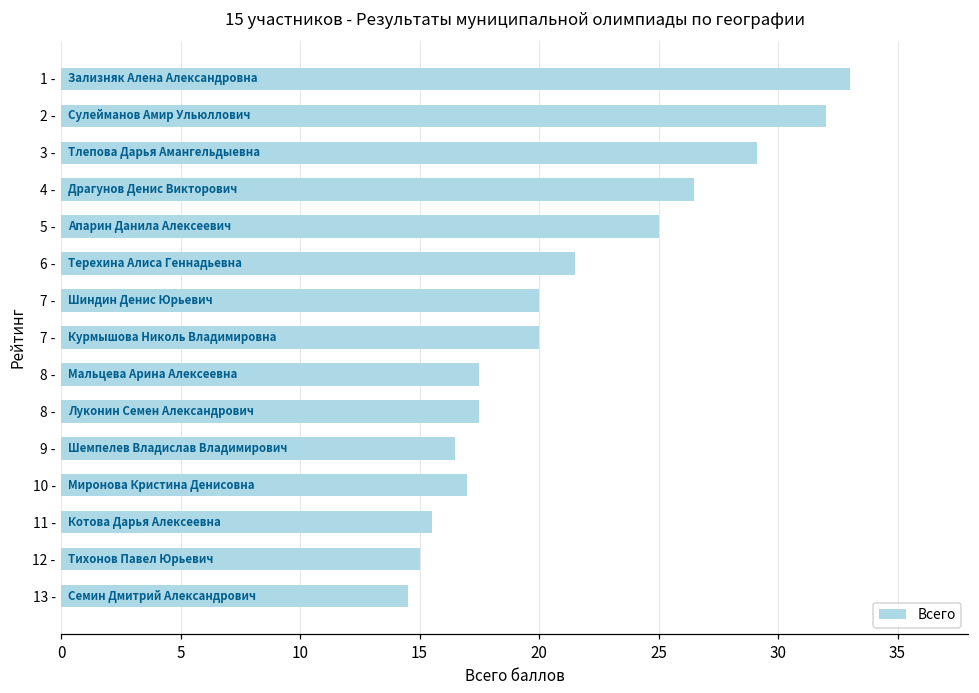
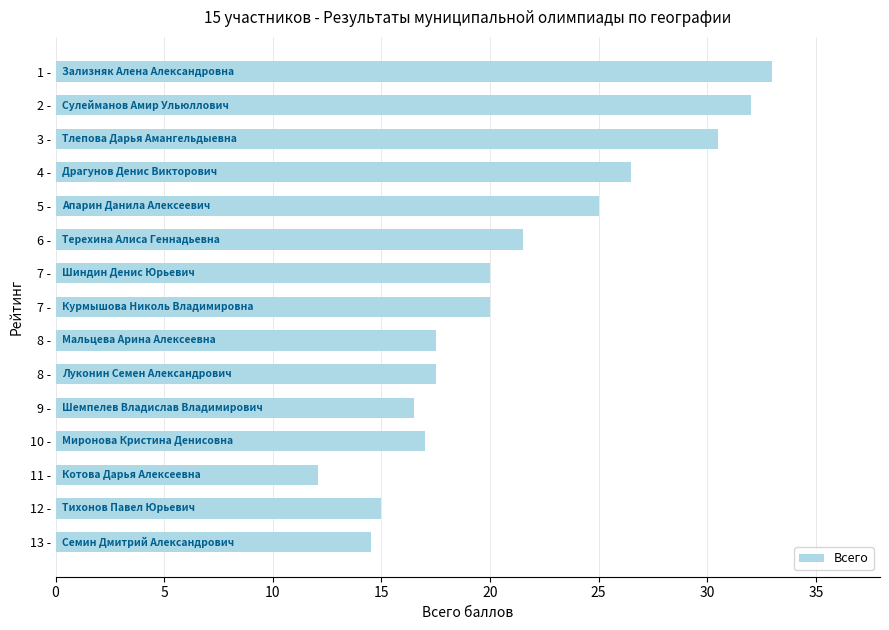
3 -: 29.1 -> 30.5
11 -: 15.5 -> 12.1
